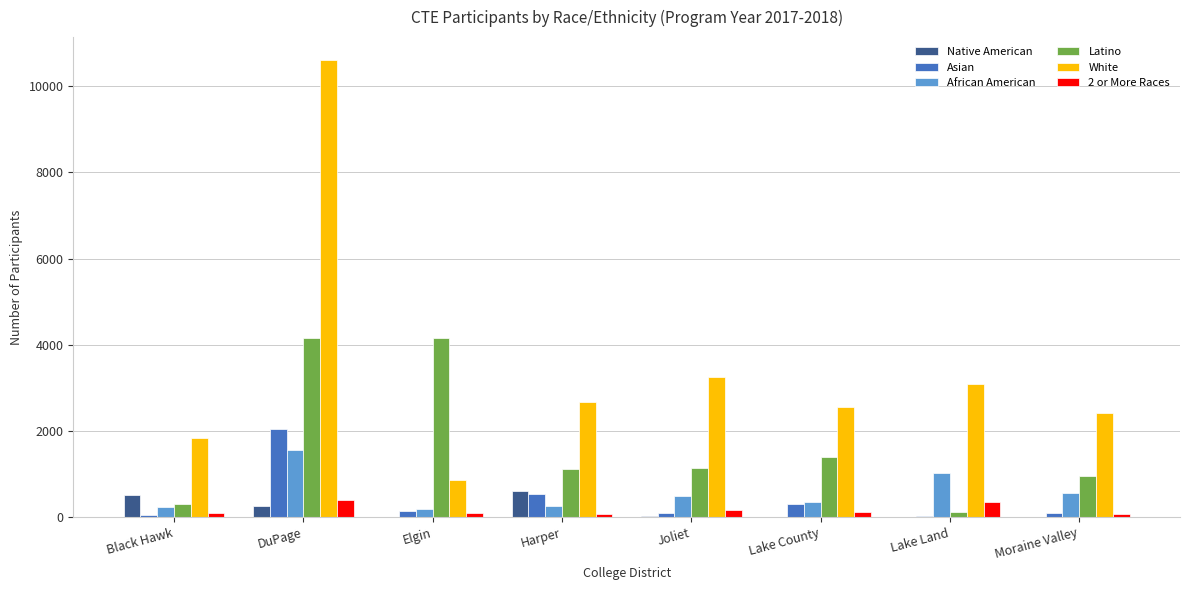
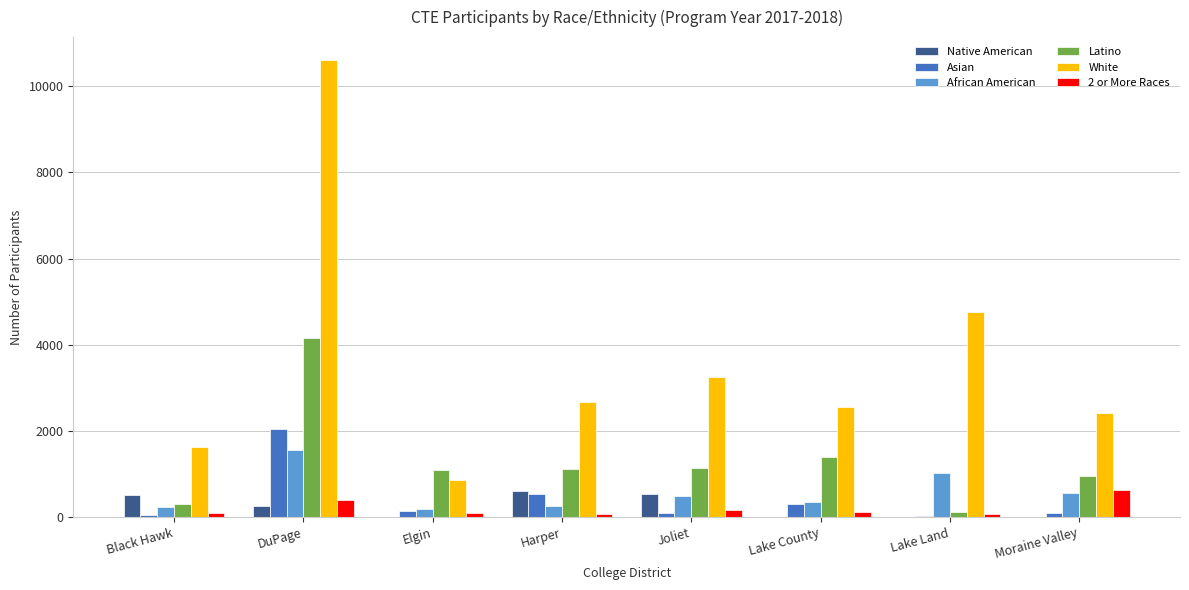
White, Black Hawk: 1800 -> 1600
Latino, Elgin: 4200 -> 1100
Native American, Joliet: 0 -> 500
White, Lake Land: 3100 -> 4800
2 or More Races, Lake Land: 400 -> 100
2 or More Races, Moraine Valley: 100 -> 600
